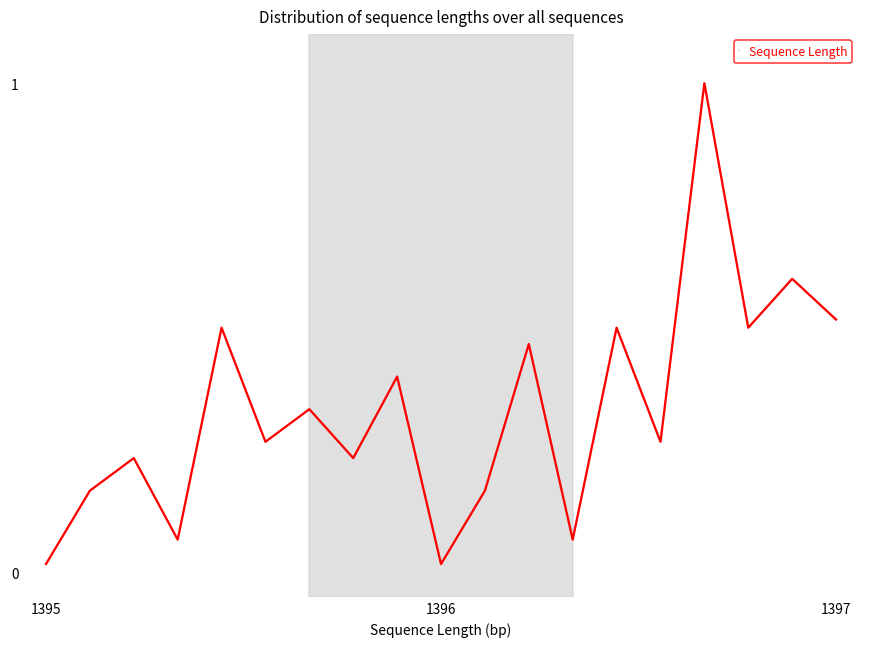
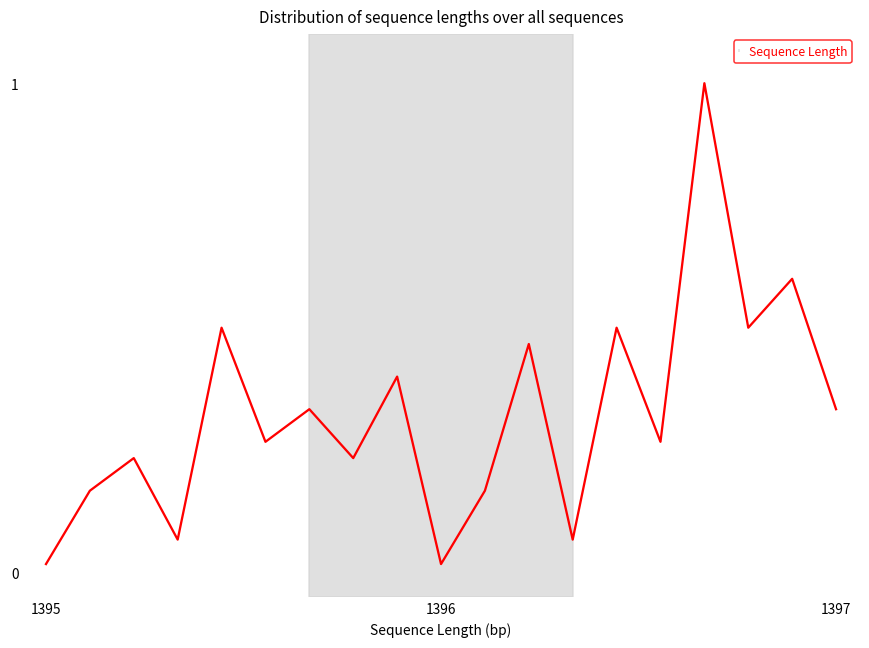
1397: 0.52 -> 0.33
